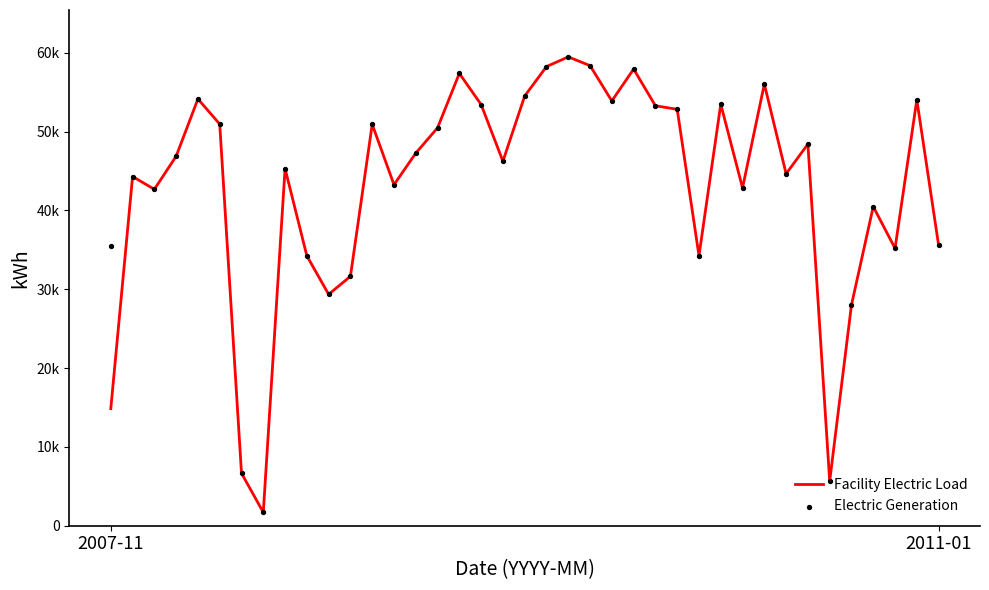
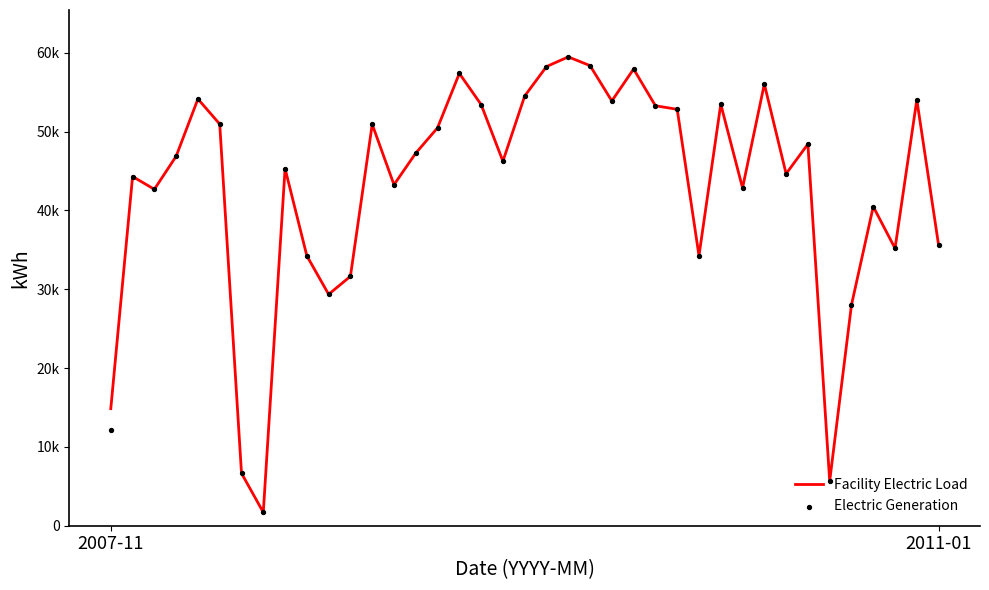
Electric Generation, 2007-11: 35000 -> 12000
